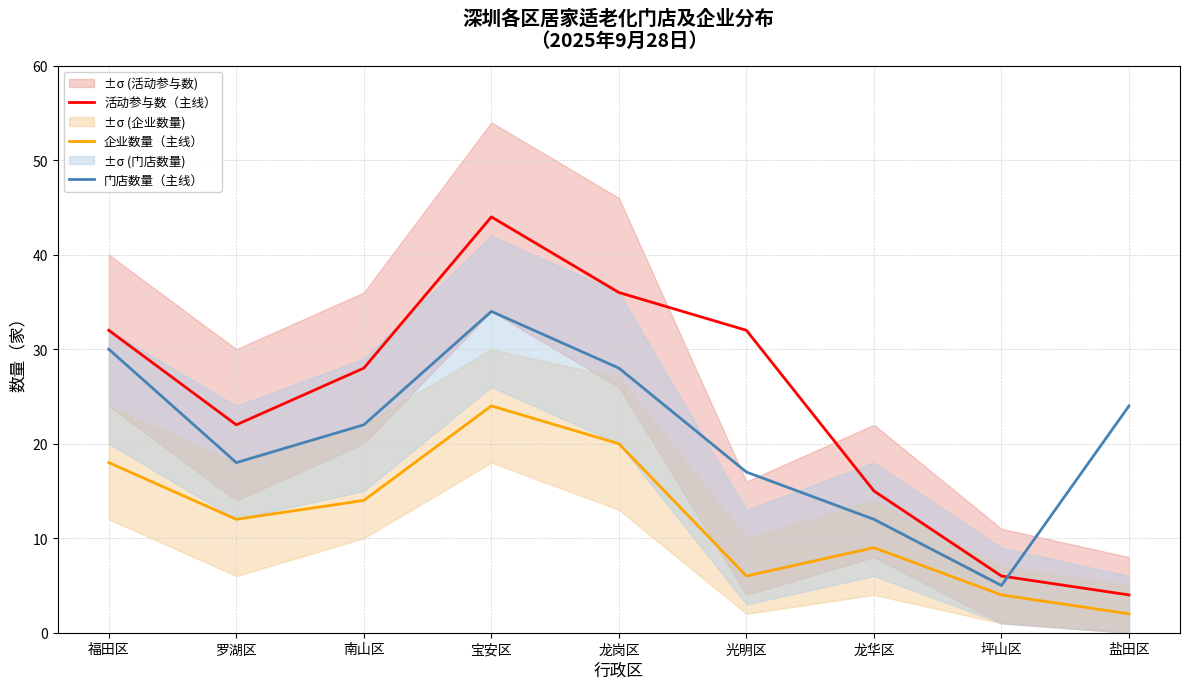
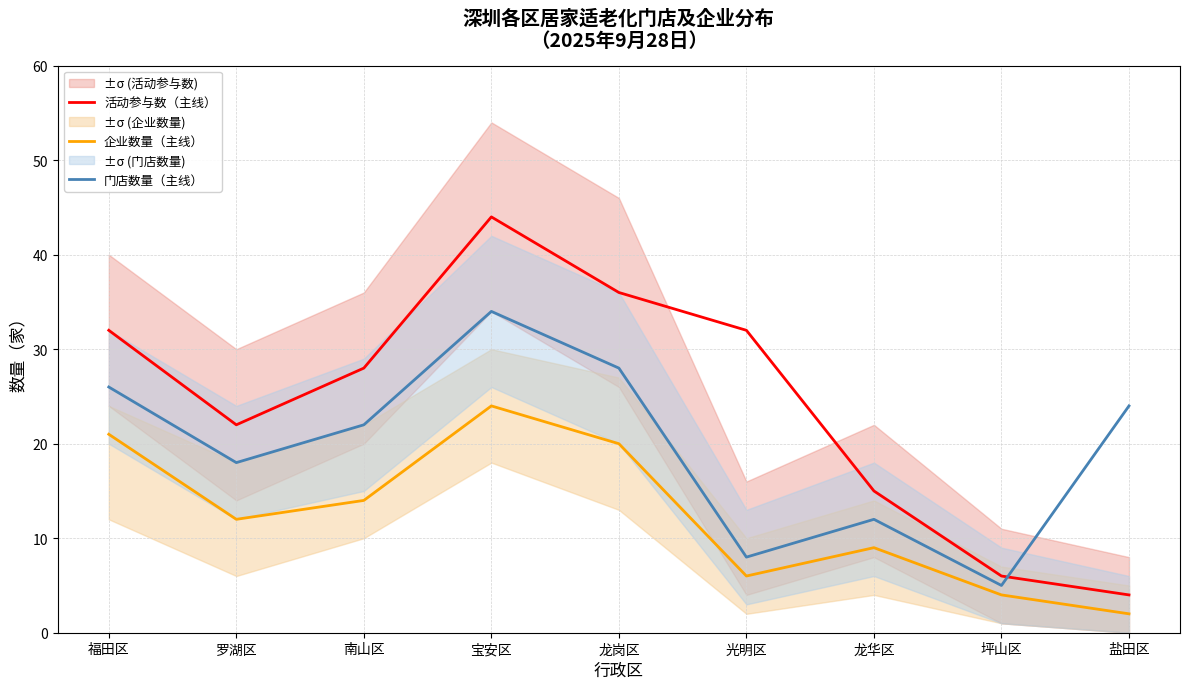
企业数量（主线）, 福田区: 18 -> 21
门店数量（主线）, 福田区: 30 -> 26
门店数量（主线）, 光明区: 17 -> 8
